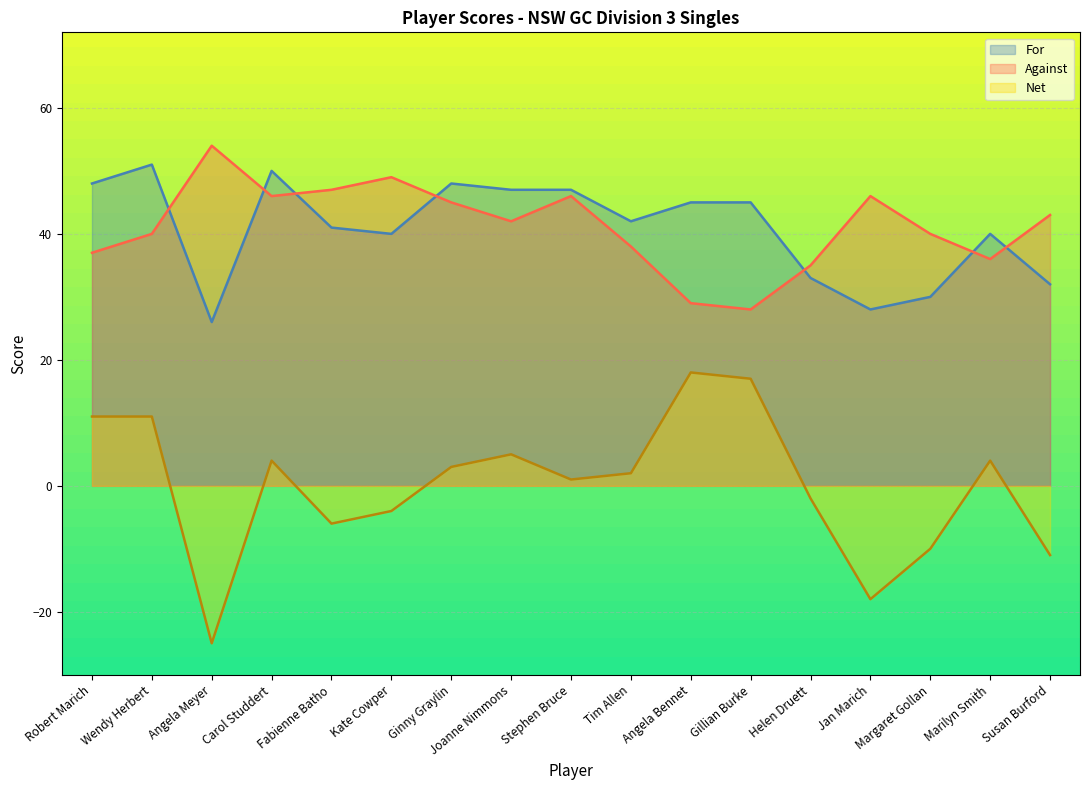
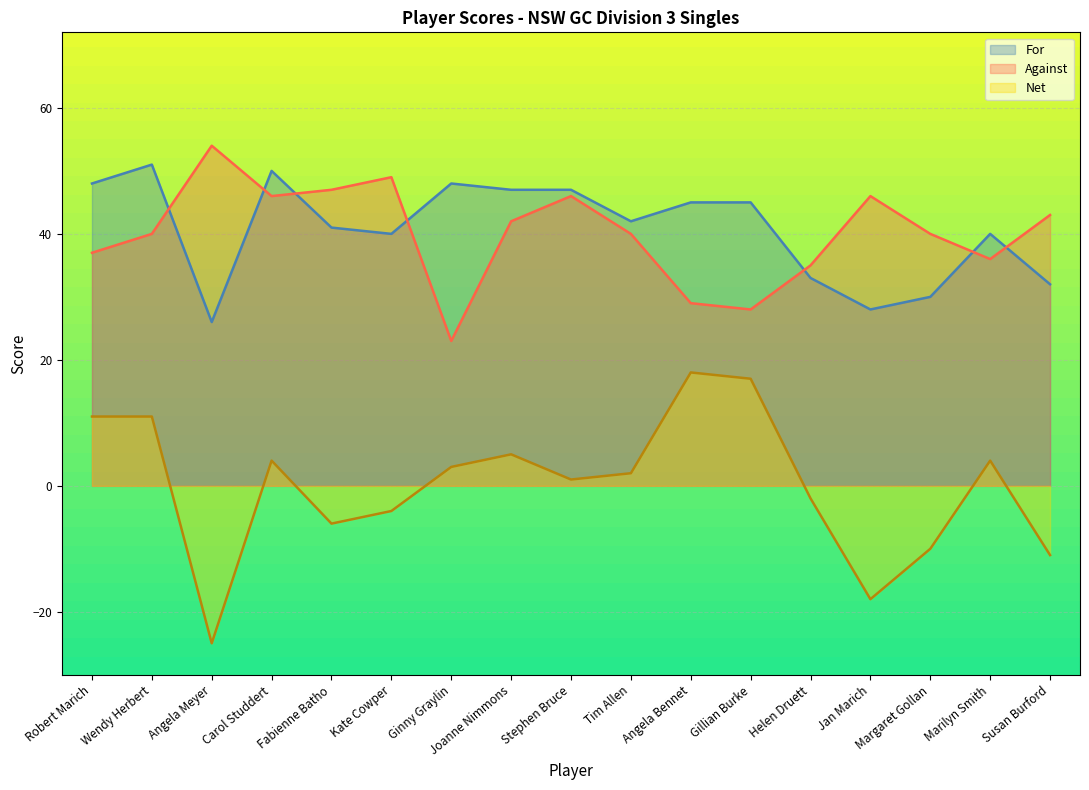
Against, Ginny Graylin: 45 -> 23
Against, Tim Allen: 38 -> 40
